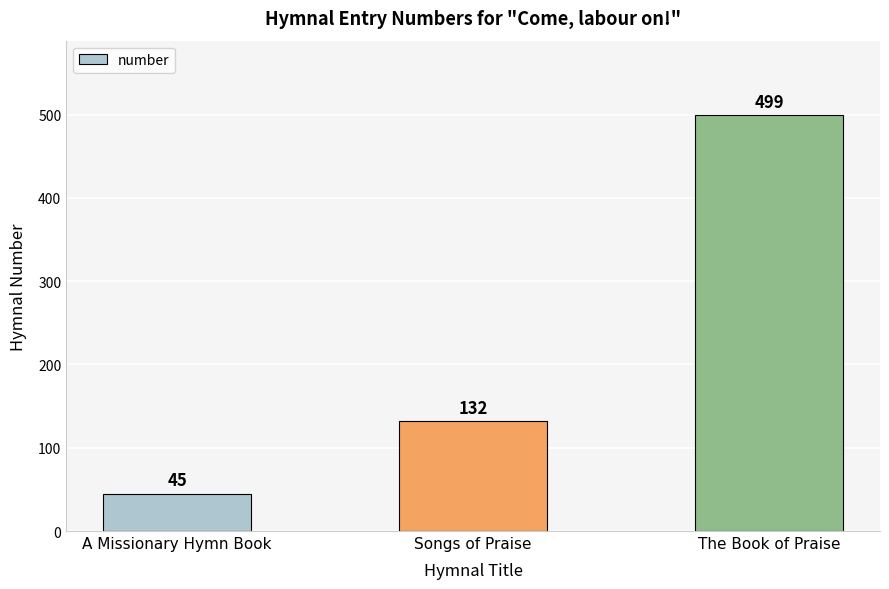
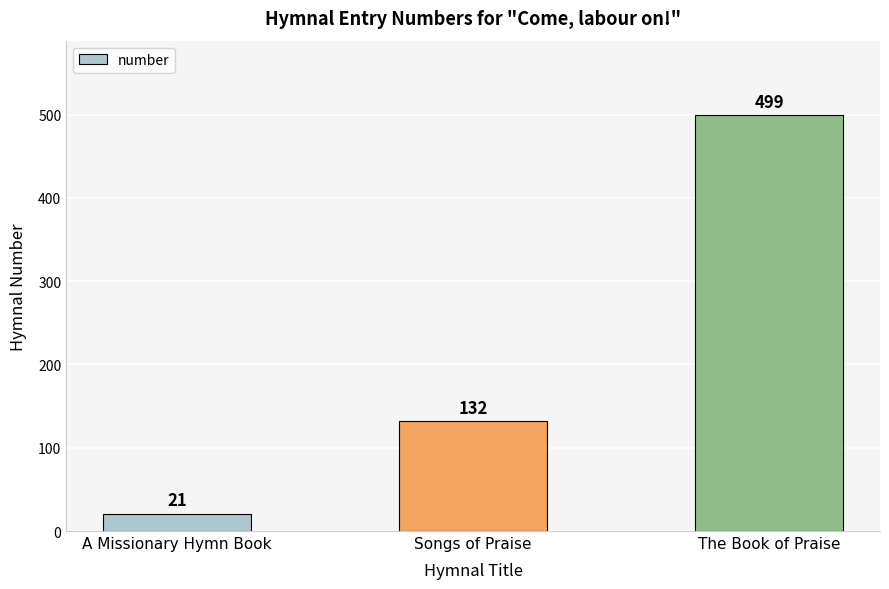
A Missionary Hymn Book: 45 -> 21
